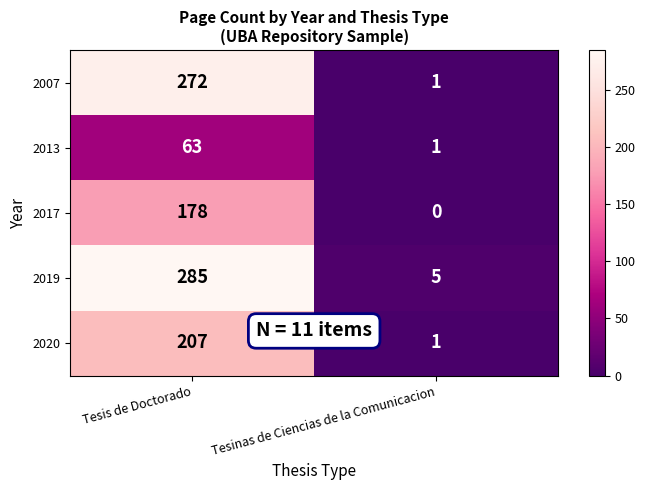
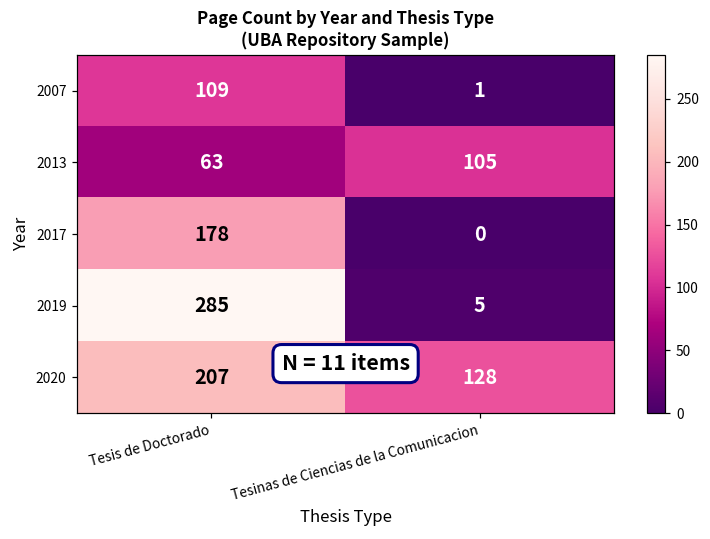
2007, Tesis de Doctorado: 272 -> 109
2013, Tesinas de Ciencias de la Comunicacion: 1 -> 105
2020, Tesinas de Ciencias de la Comunicacion: 1 -> 128
